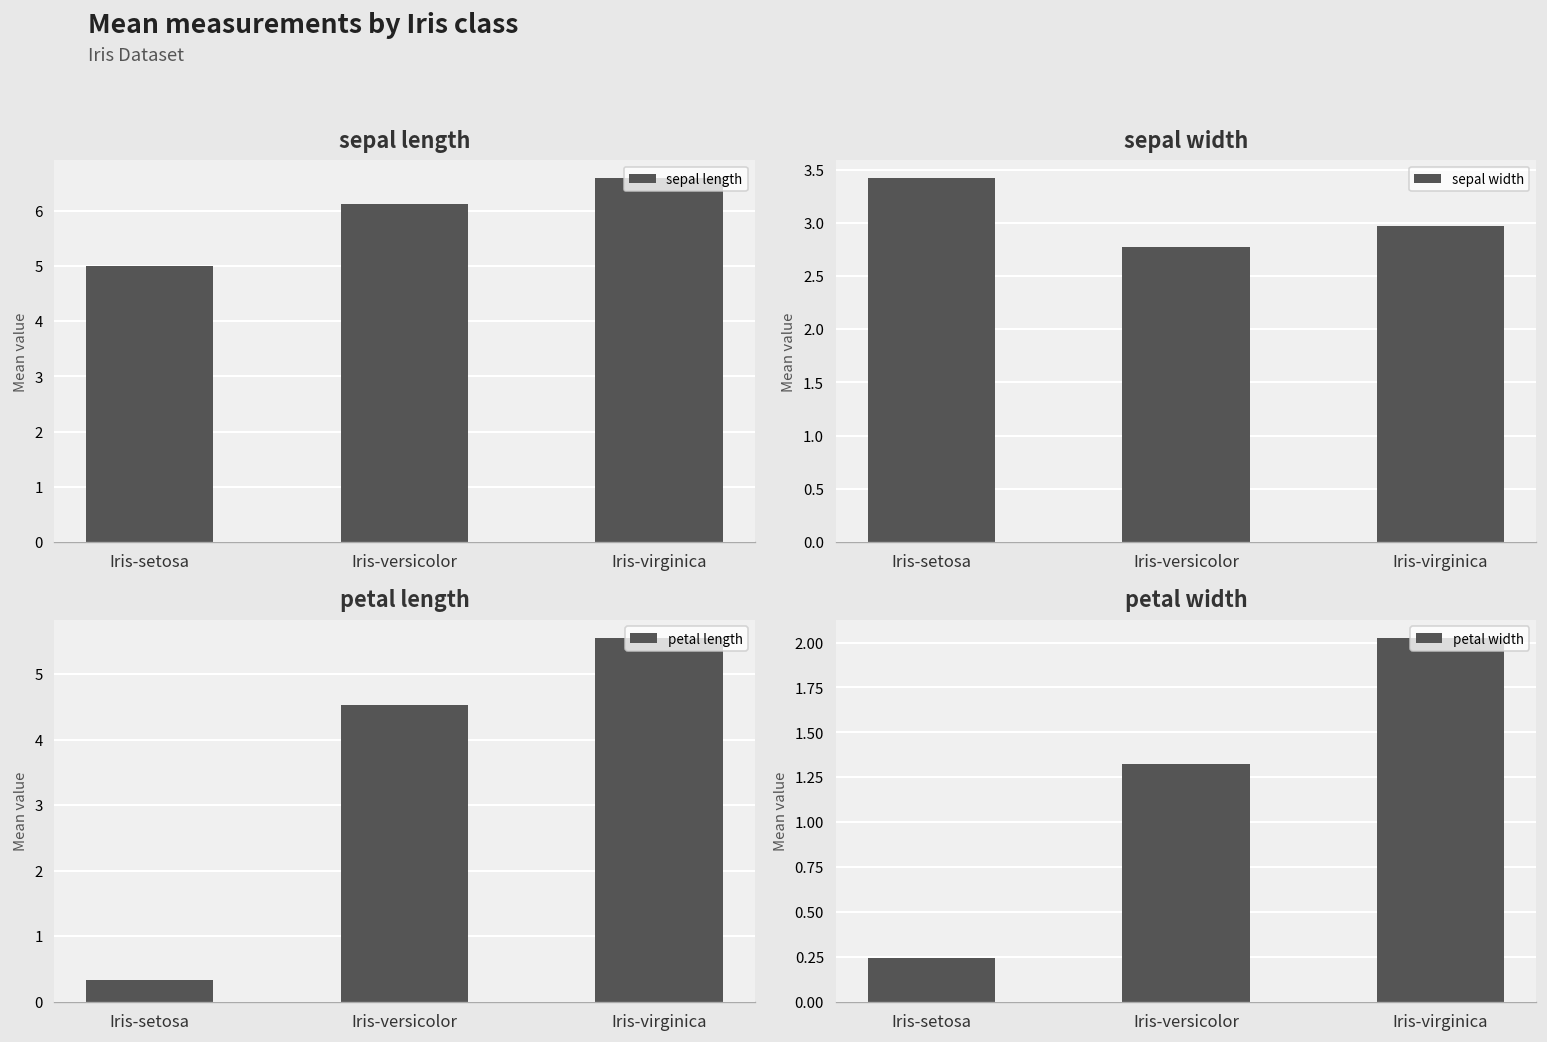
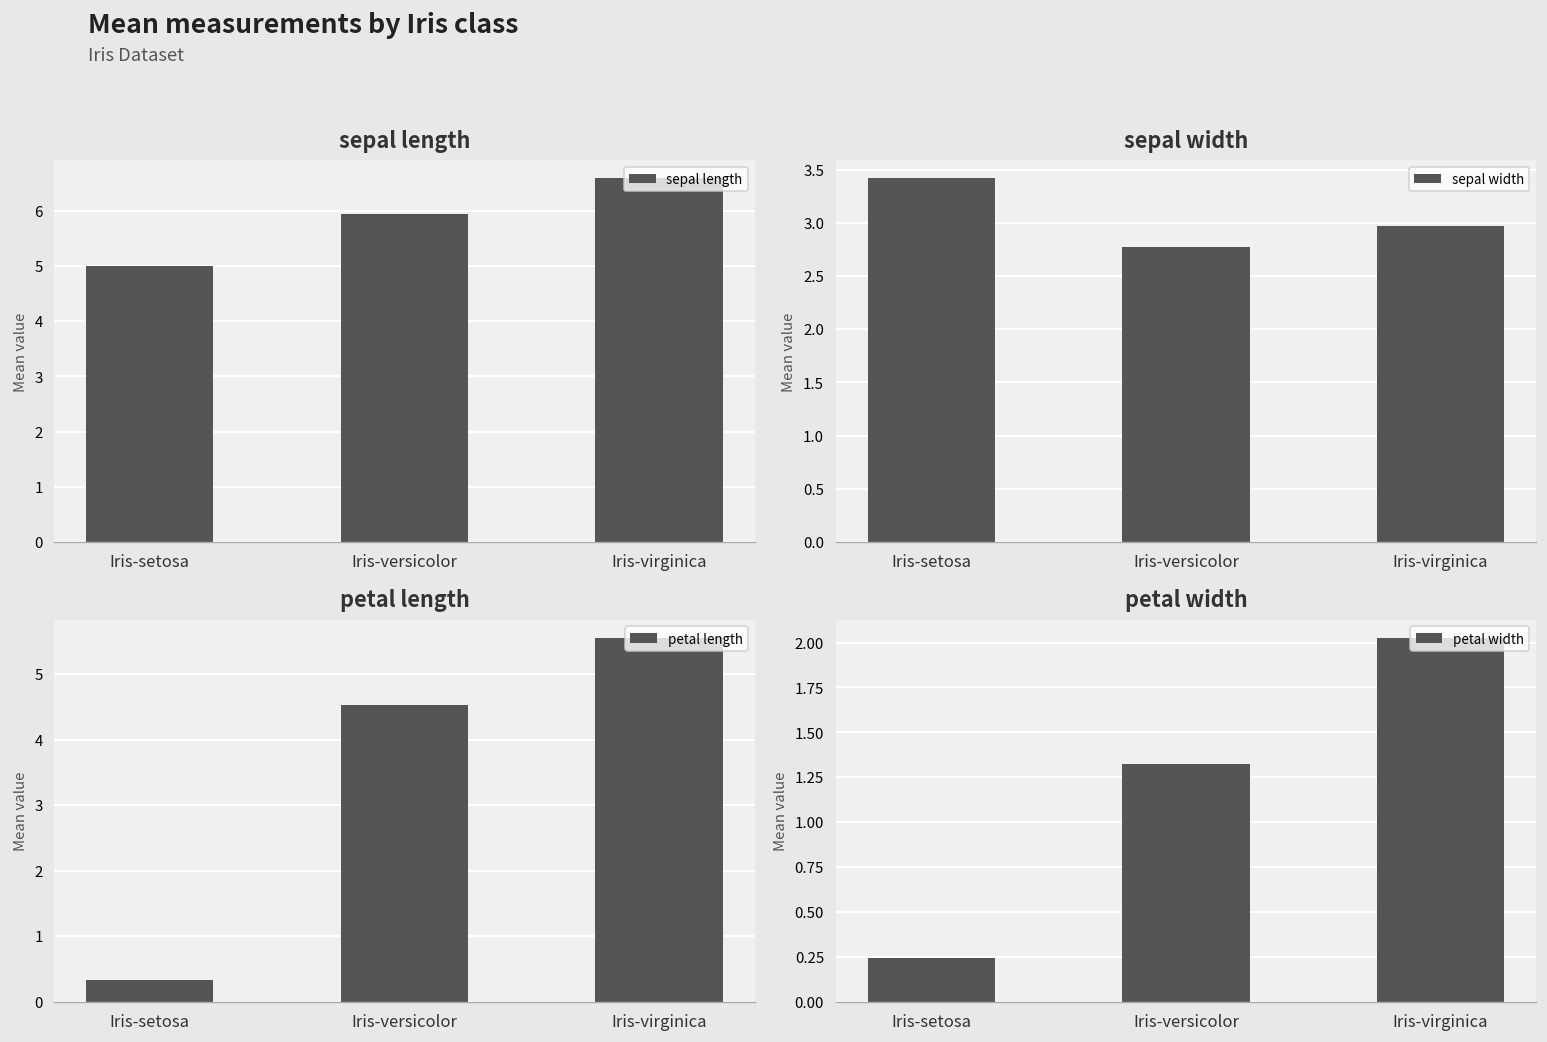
sepal length, Iris-versicolor: 6.1 -> 5.9
